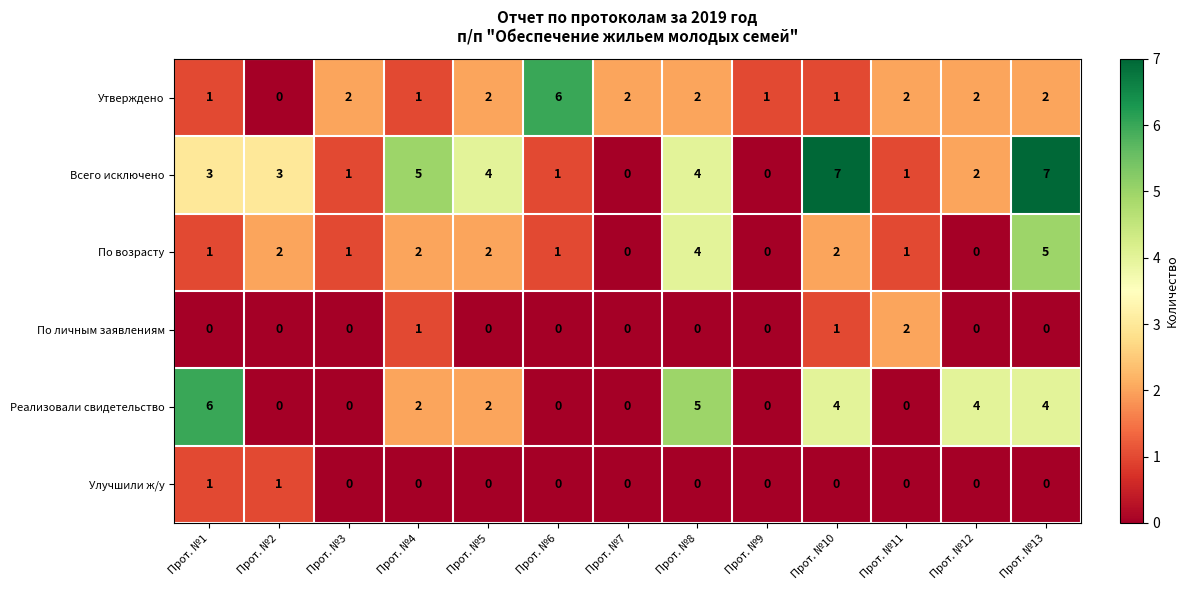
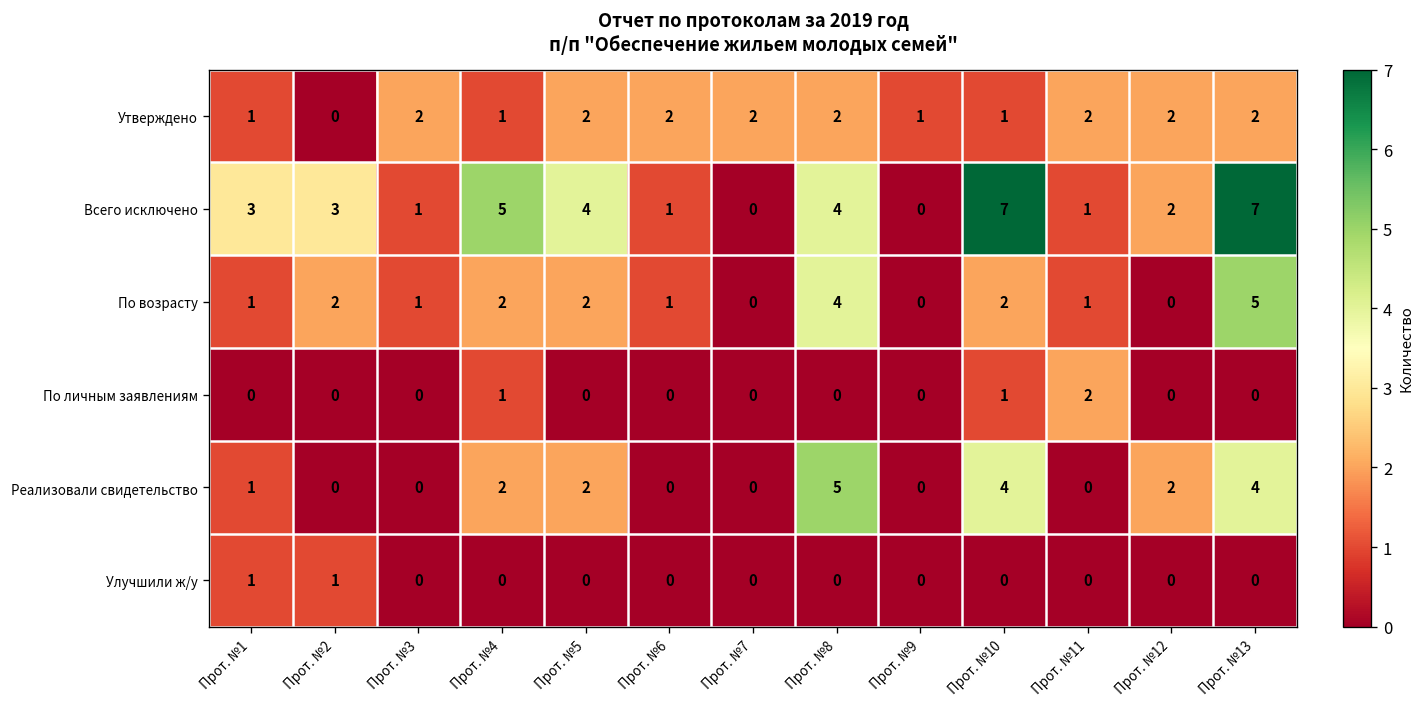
Утверждено, Прот. №6: 6 -> 2
Реализовали свидетельство, Прот. №1: 6 -> 1
Реализовали свидетельство, Прот. №12: 4 -> 2
